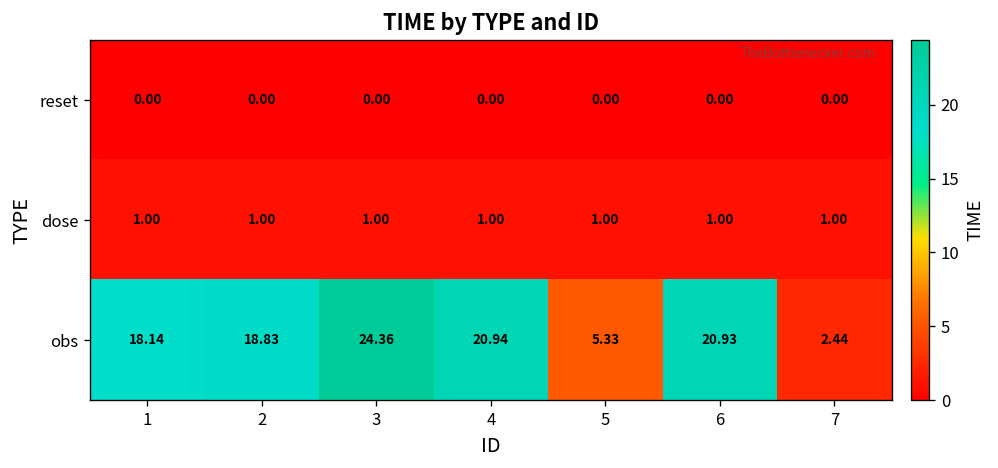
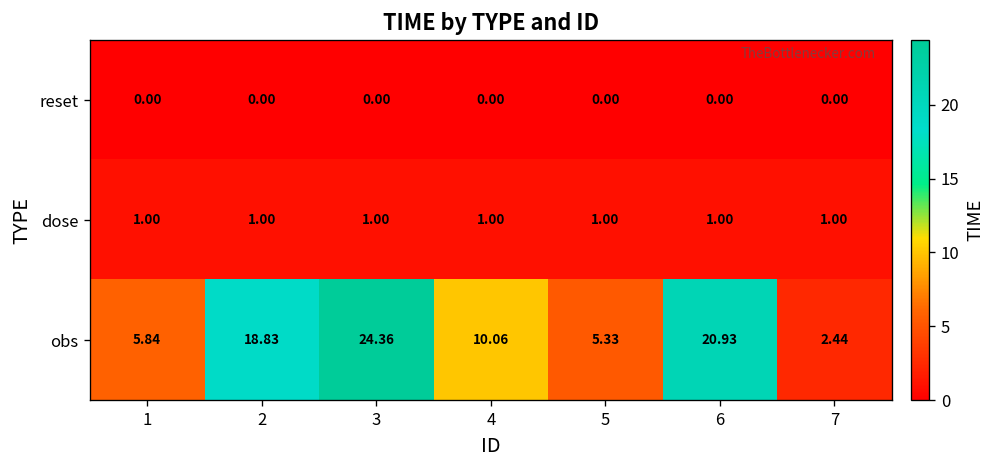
obs, 1: 18.14 -> 5.84
obs, 4: 20.94 -> 10.06
